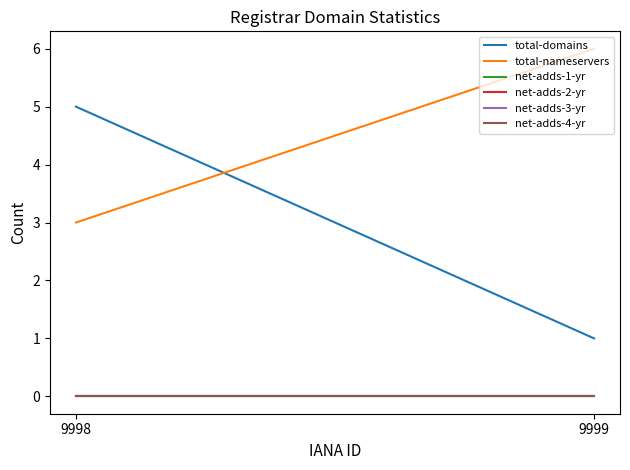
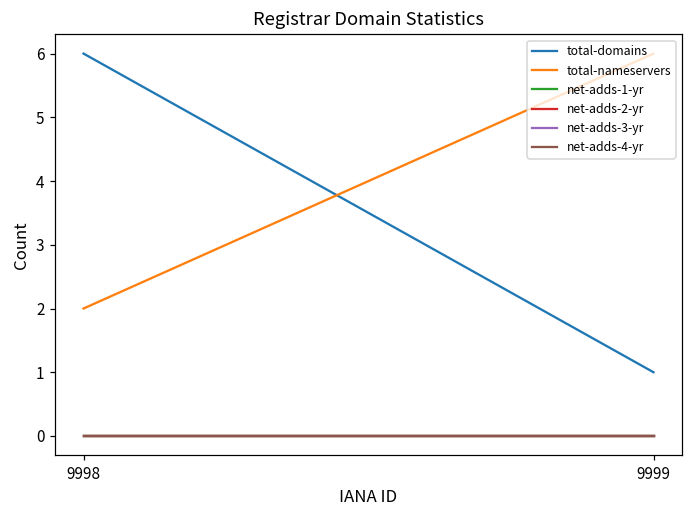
total-domains, 9998: 5 -> 6
total-nameservers, 9998: 3 -> 2
